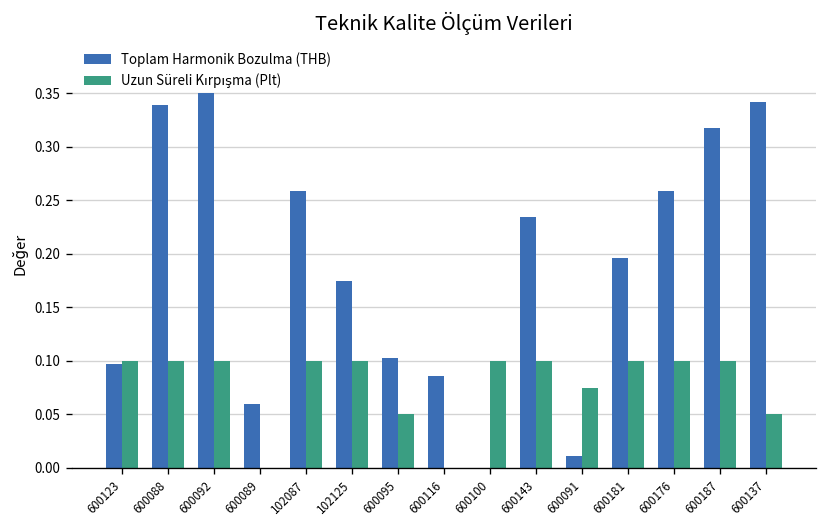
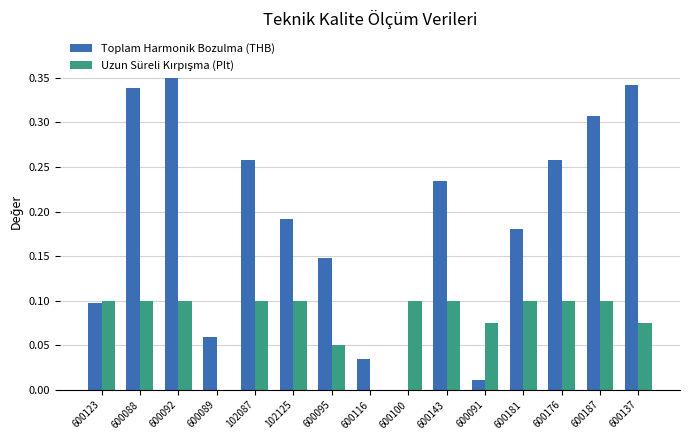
Toplam Harmonik Bozulma (THB), 102125: 0.18 -> 0.19
Toplam Harmonik Bozulma (THB), 600095: 0.10 -> 0.15
Toplam Harmonik Bozulma (THB), 600116: 0.09 -> 0.03
Toplam Harmonik Bozulma (THB), 600181: 0.20 -> 0.18
Toplam Harmonik Bozulma (THB), 600187: 0.32 -> 0.31
Uzun Süreli Kırpışma (Plt), 600137: 0.05 -> 0.08
